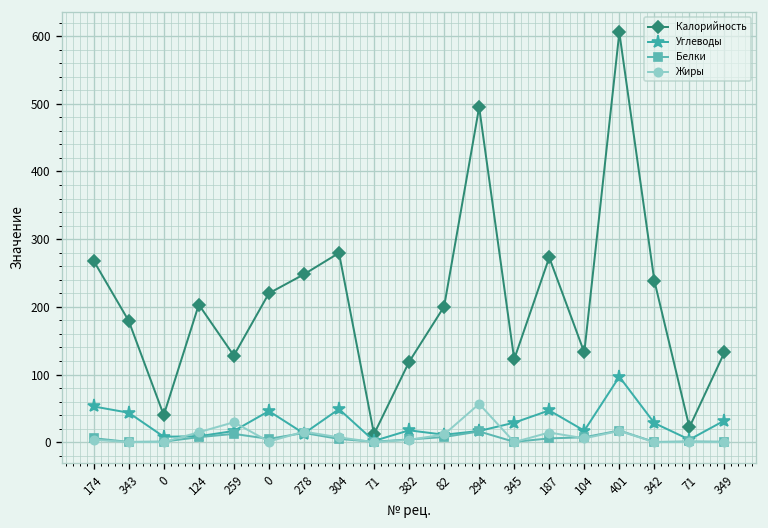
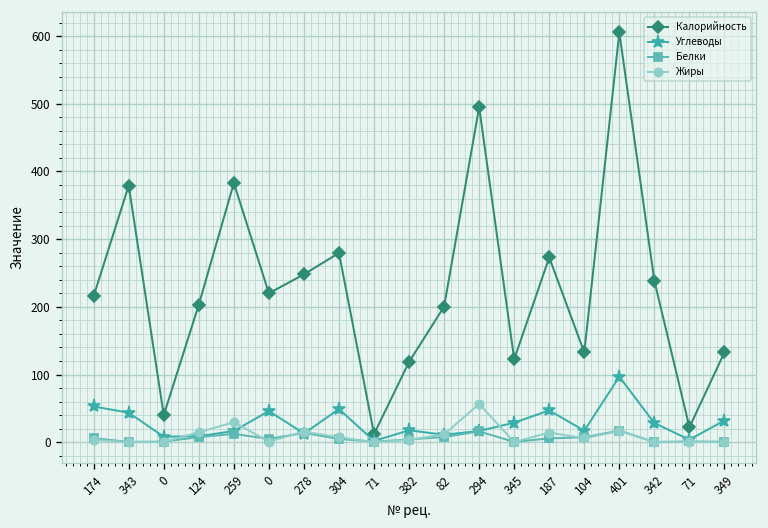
Калорийность, 174: 270 -> 220
Калорийность, 343: 180 -> 380
Калорийность, 259: 130 -> 380
